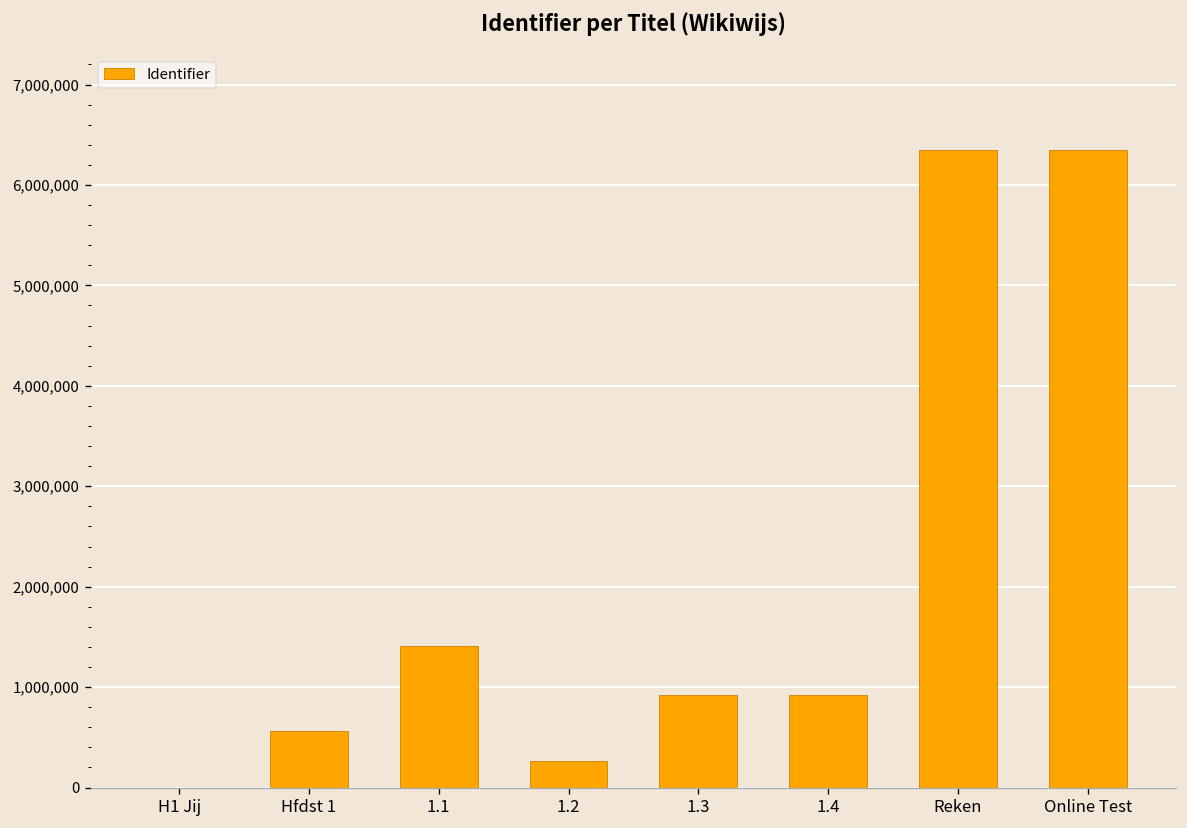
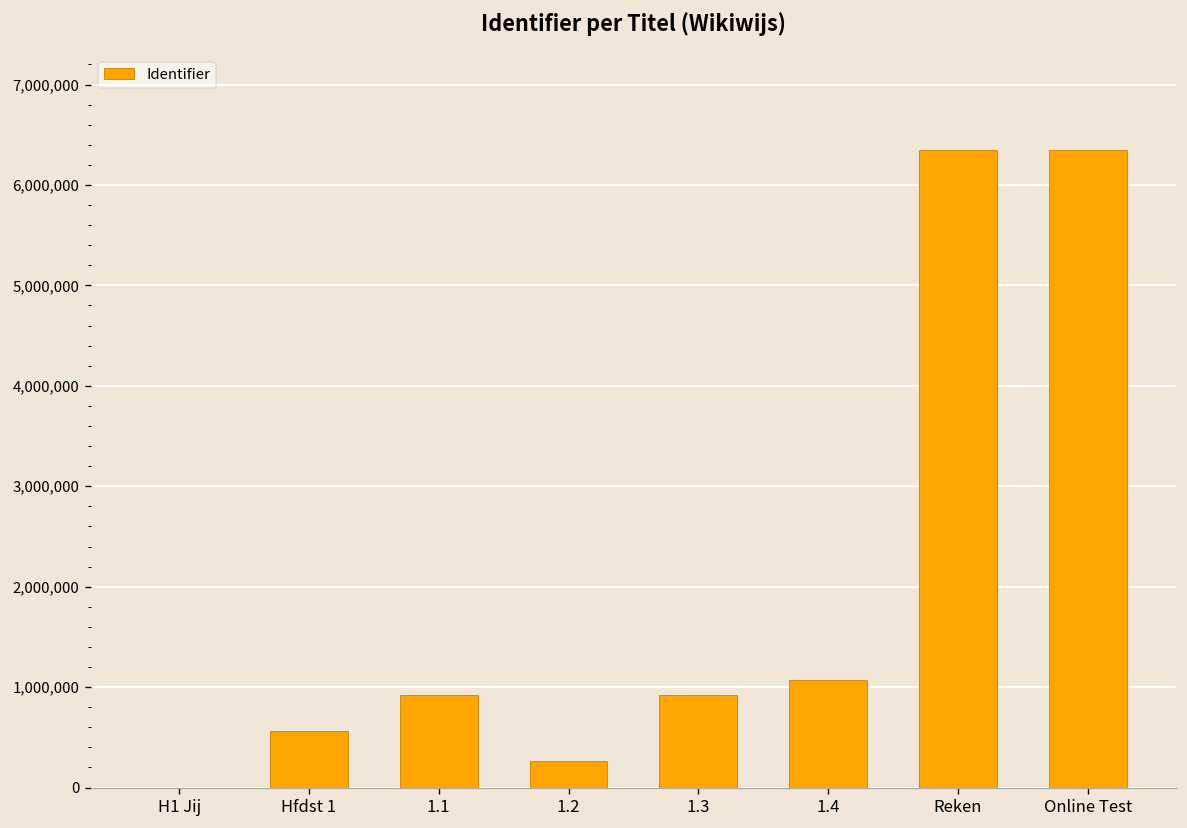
1.1: 1,400,000 -> 900,000
1.4: 900,000 -> 1,100,000
